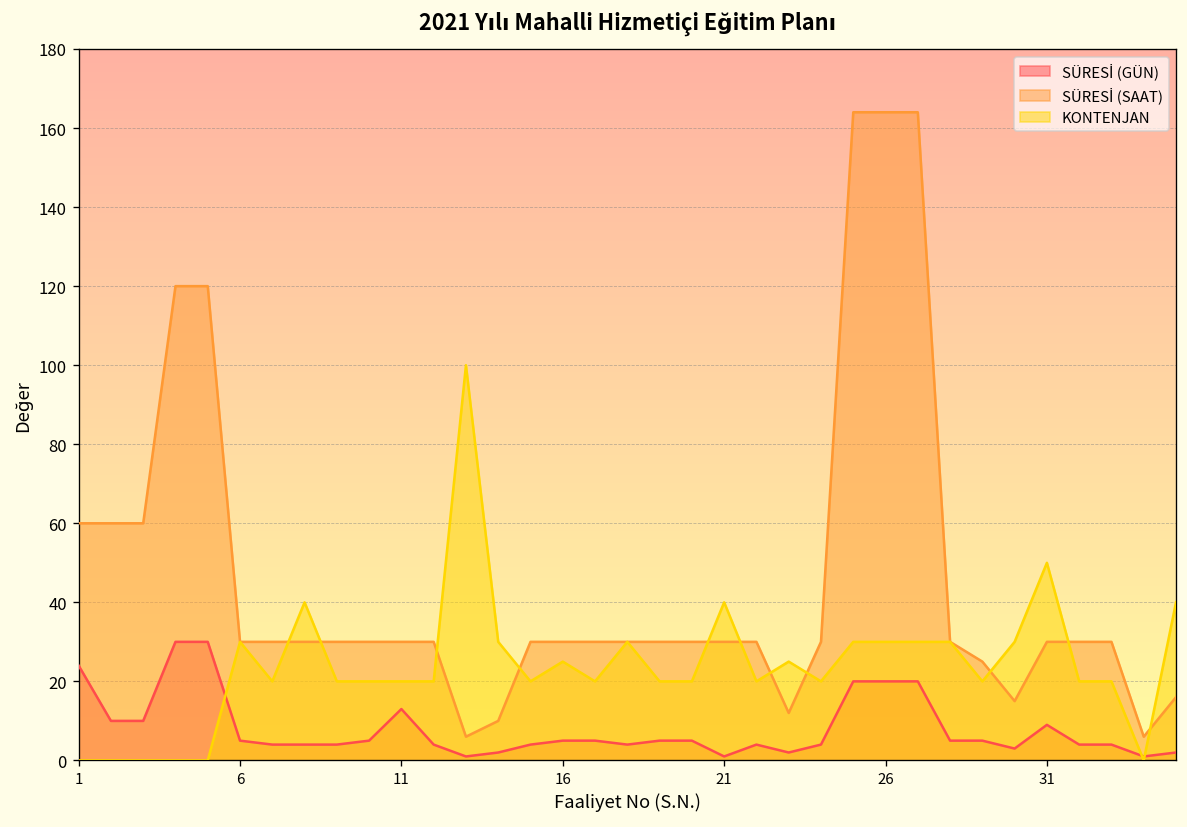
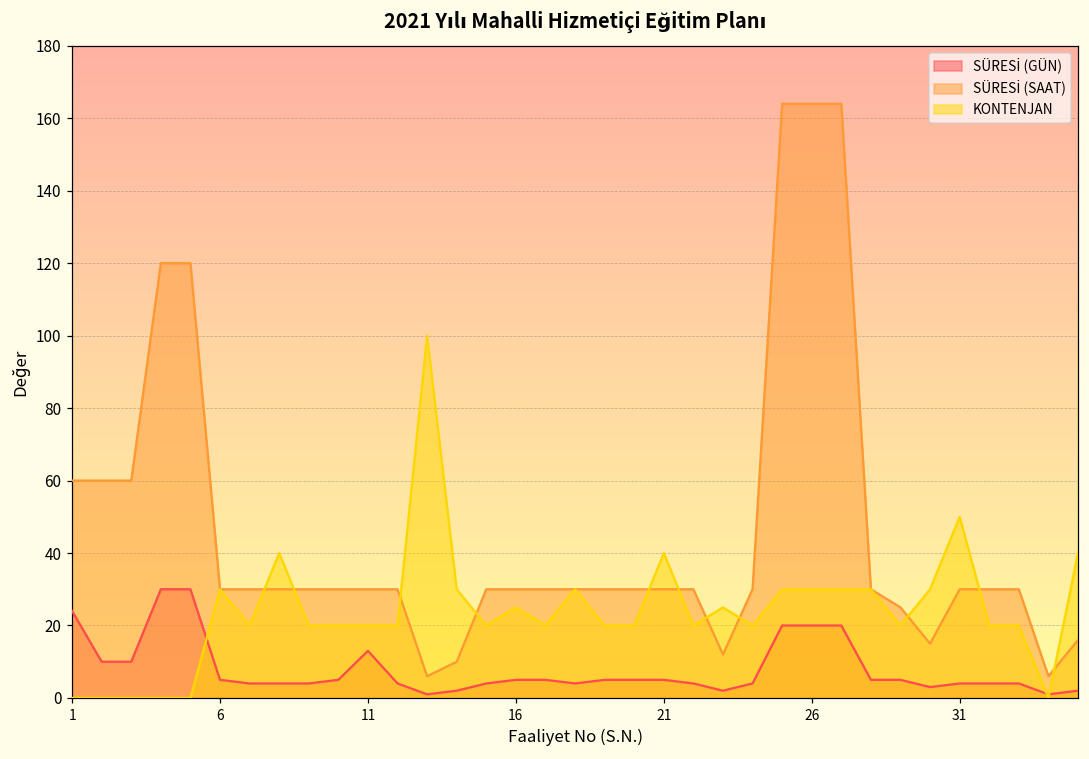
SÜRESİ (GÜN), 21: 1 -> 5
SÜRESİ (GÜN), 31: 9 -> 4
